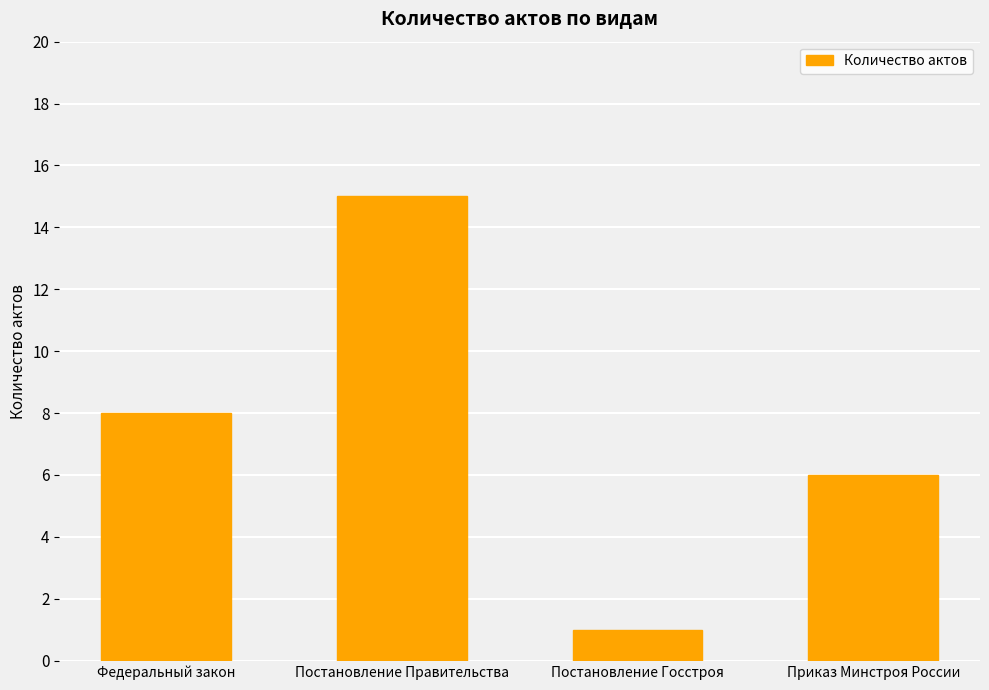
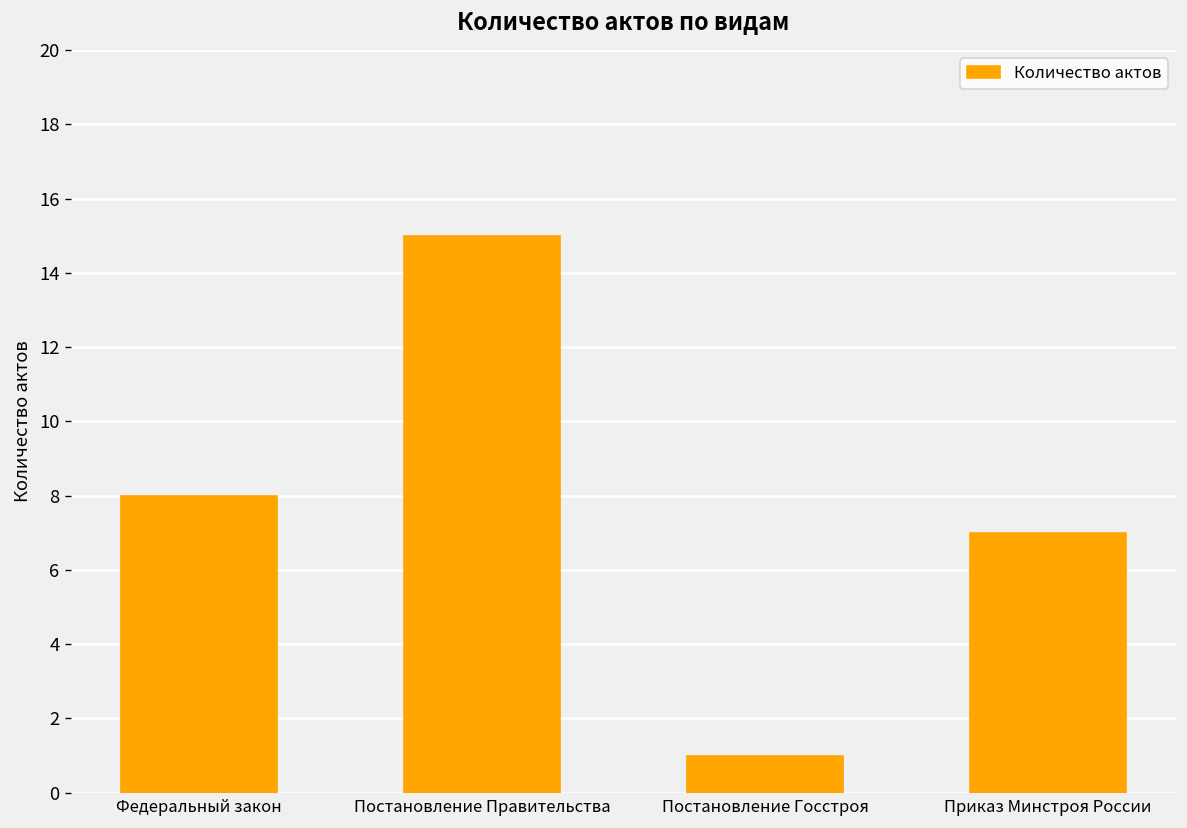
Приказ Минстроя России: 6 -> 7
